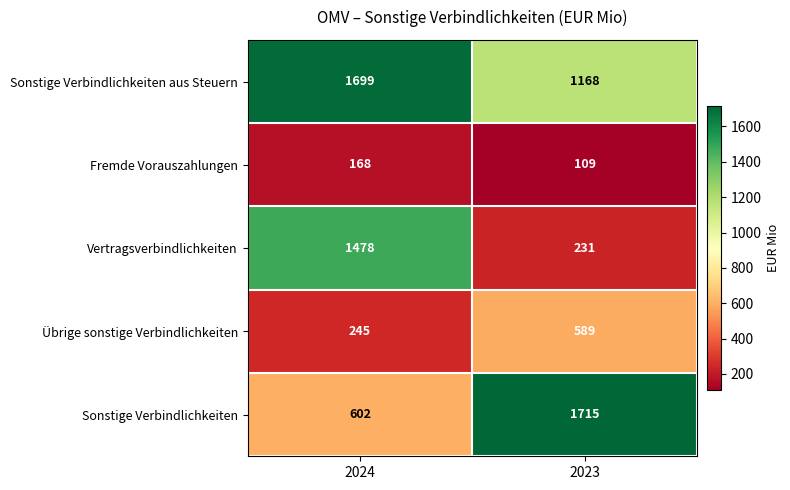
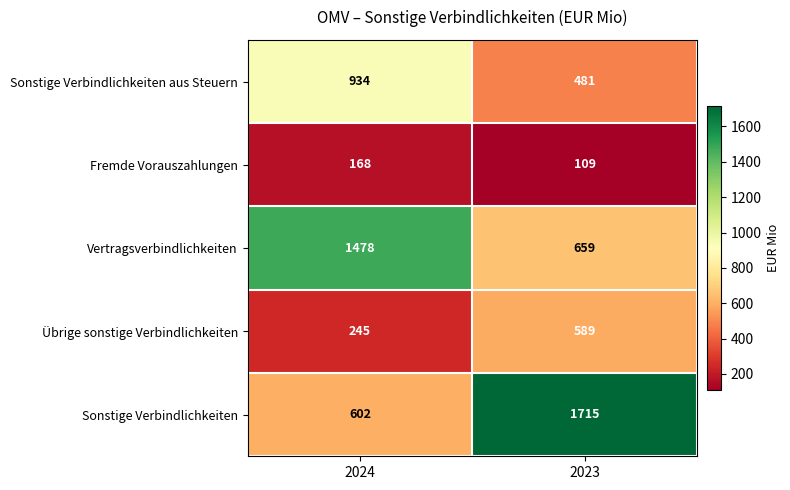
Sonstige Verbindlichkeiten aus Steuern, 2024: 1699 -> 934
Sonstige Verbindlichkeiten aus Steuern, 2023: 1168 -> 481
Vertragsverbindlichkeiten, 2023: 231 -> 659
